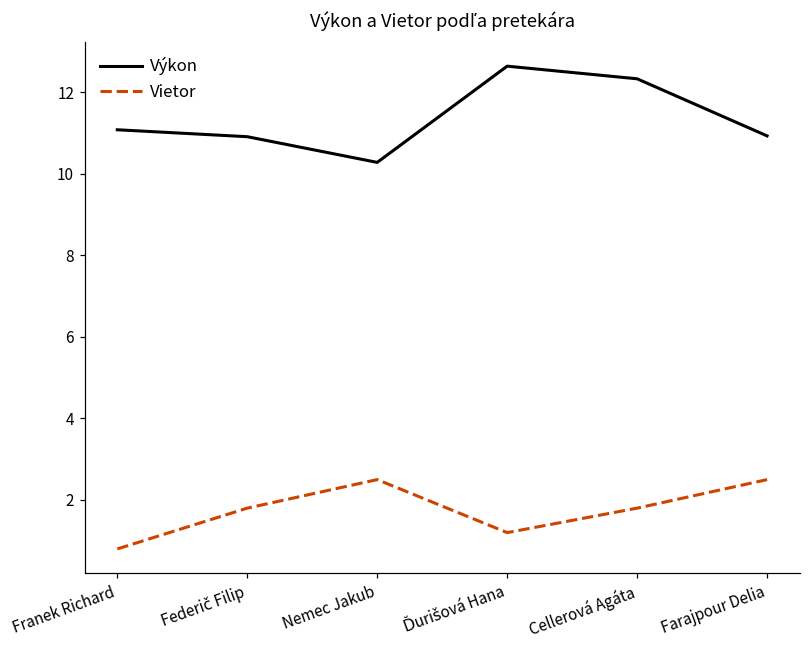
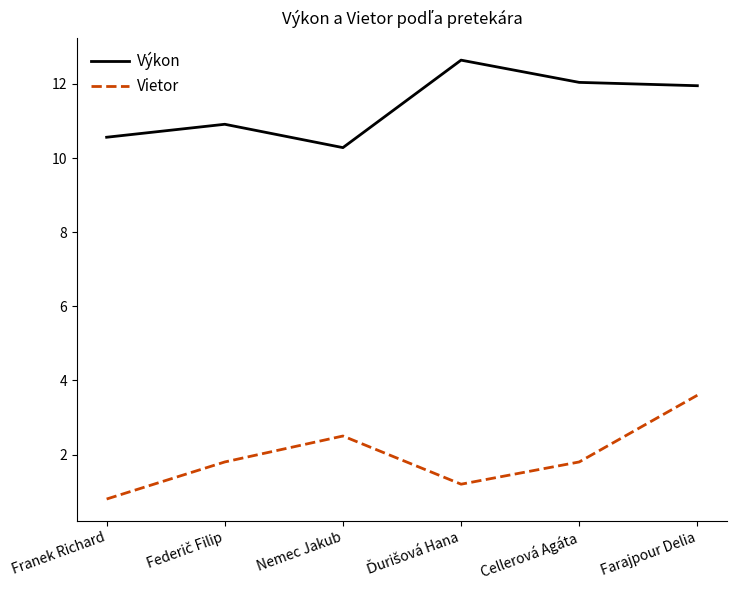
Výkon, Franek Richard: 11.1 -> 10.6
Výkon, Cellerová Agáta: 12.3 -> 12.0
Výkon, Farajpour Delia: 10.9 -> 12.0
Vietor, Farajpour Delia: 2.5 -> 3.6
